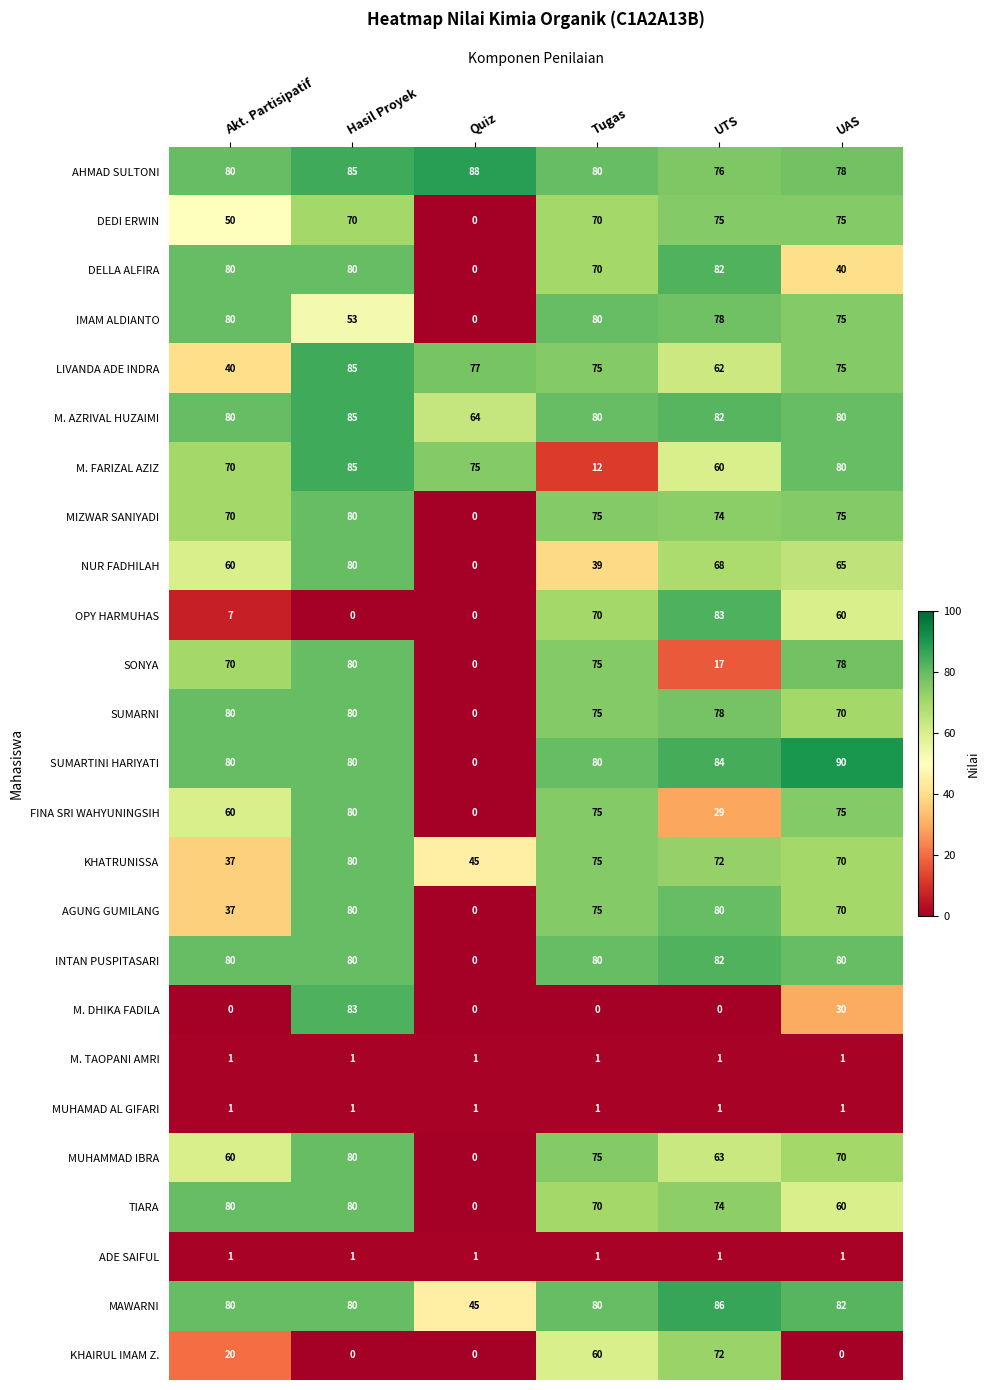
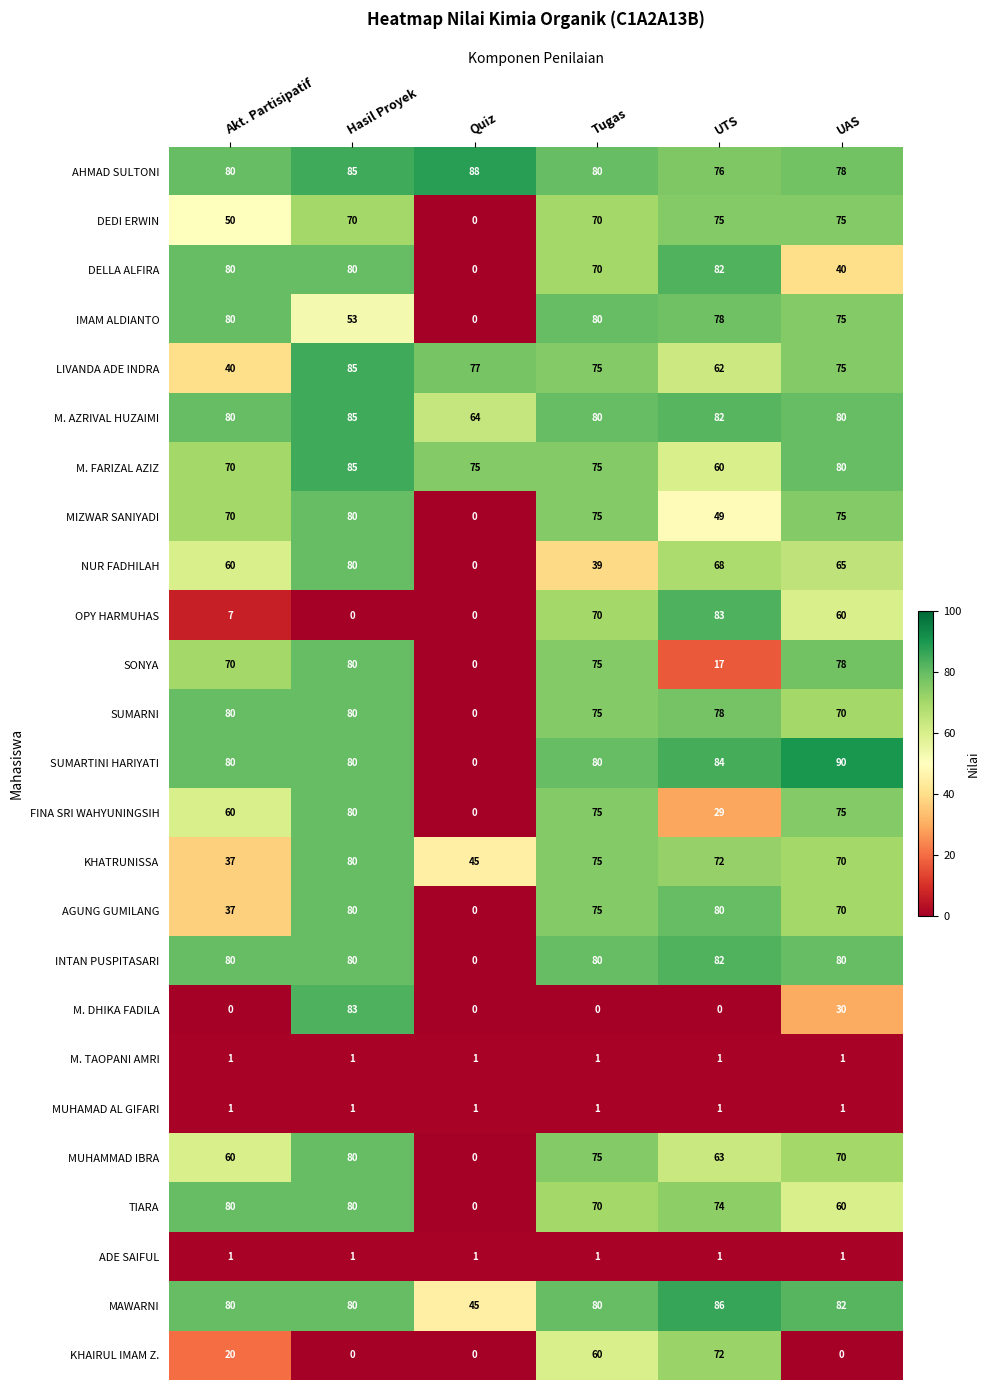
M. FARIZAL AZIZ, Tugas: 12 -> 75
MIZWAR SANIYADI, UTS: 74 -> 49
